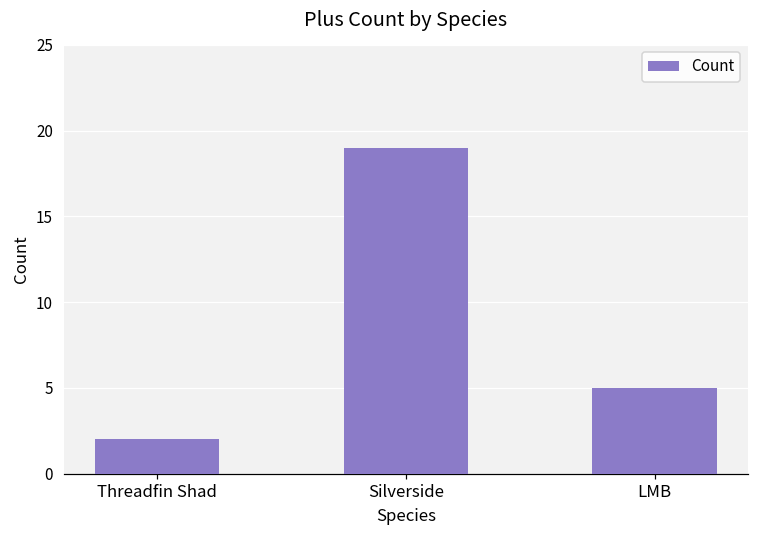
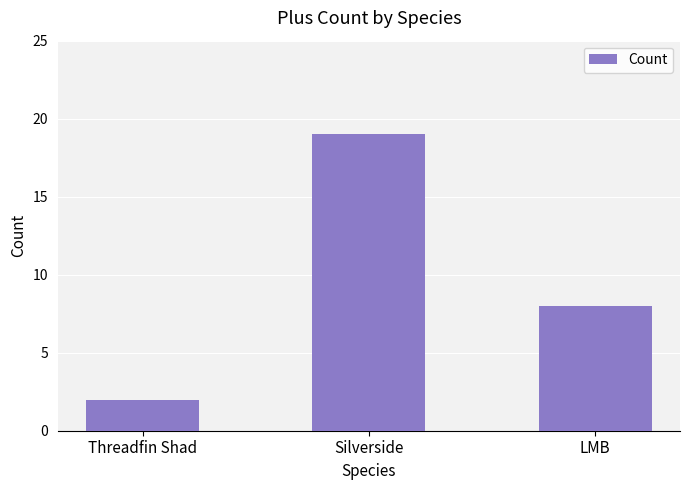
LMB: 5 -> 8
